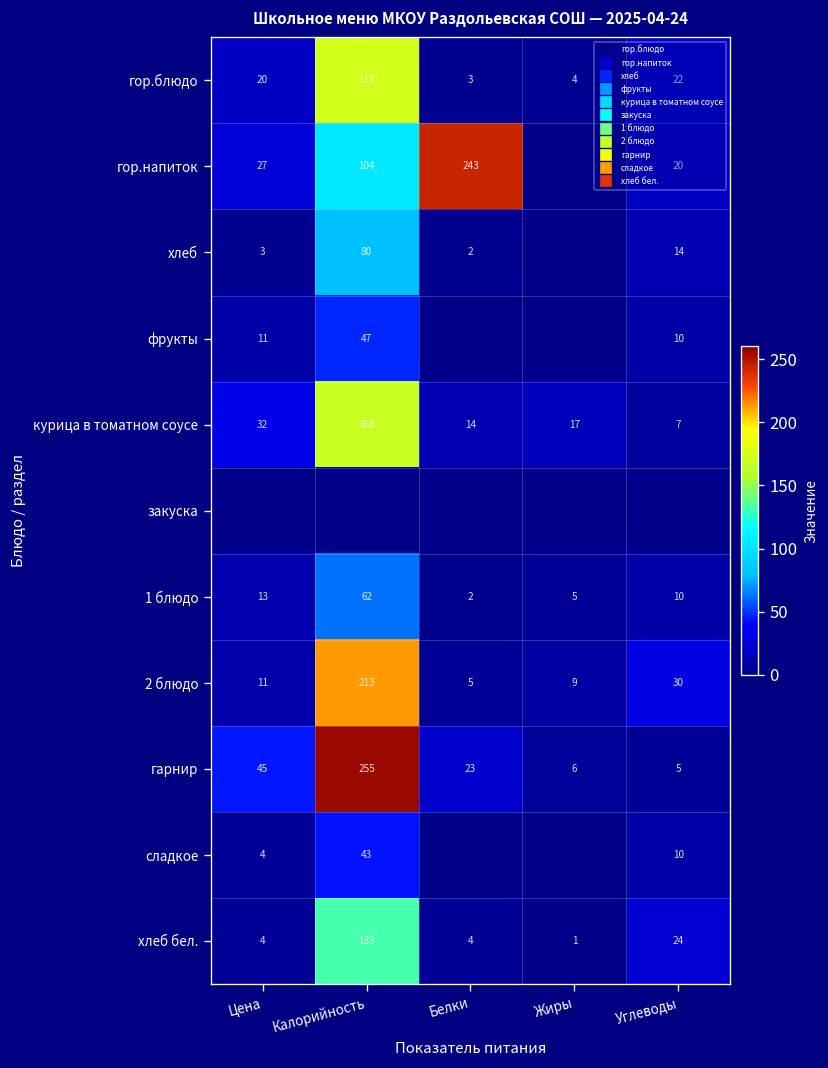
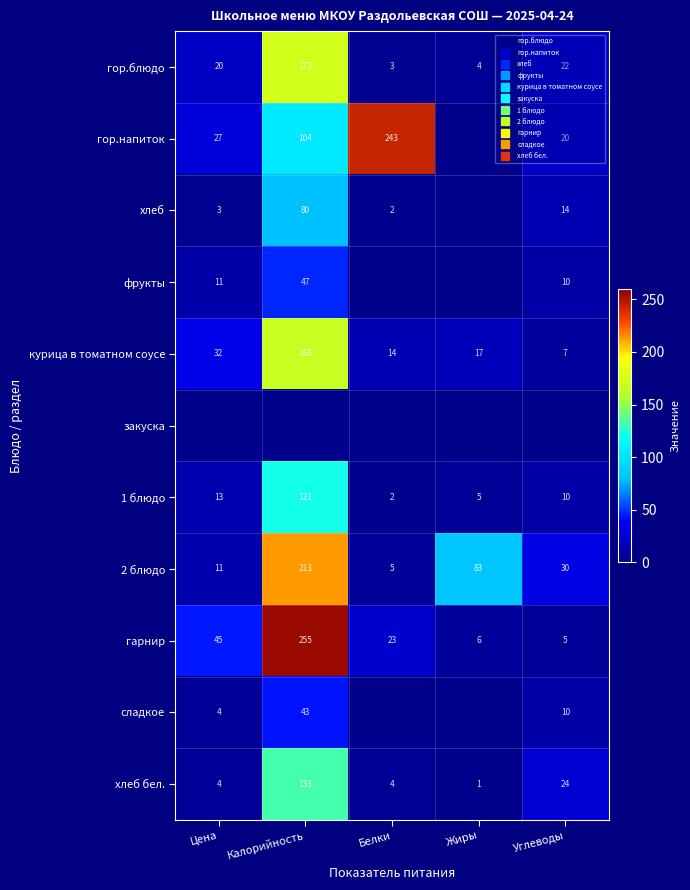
1 блюдо, Калорийность: 62 -> 121
2 блюдо, Жиры: 9 -> 83
